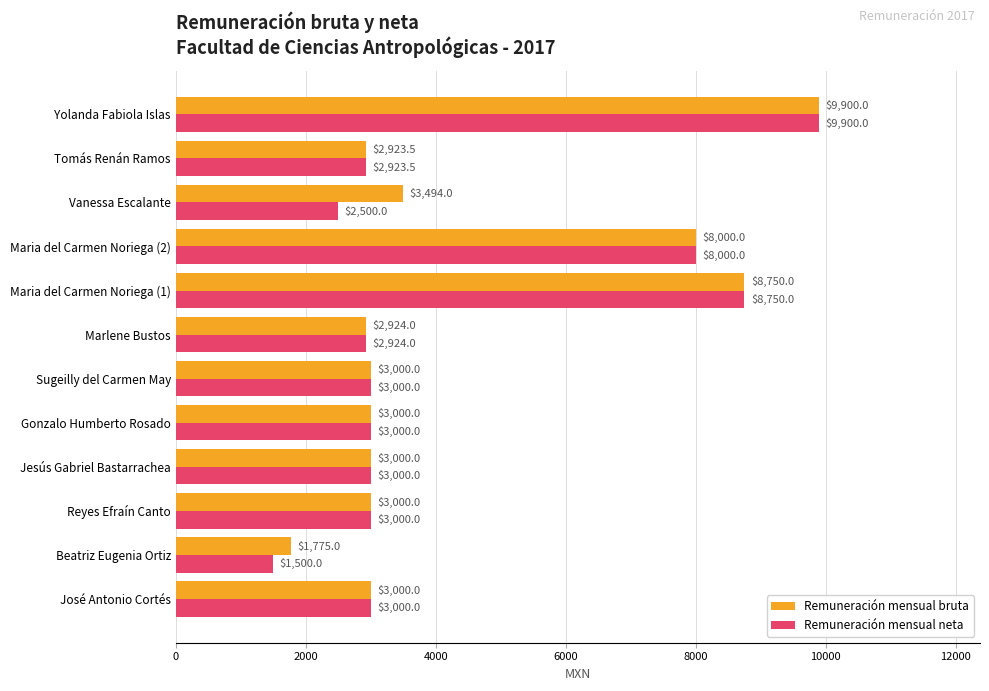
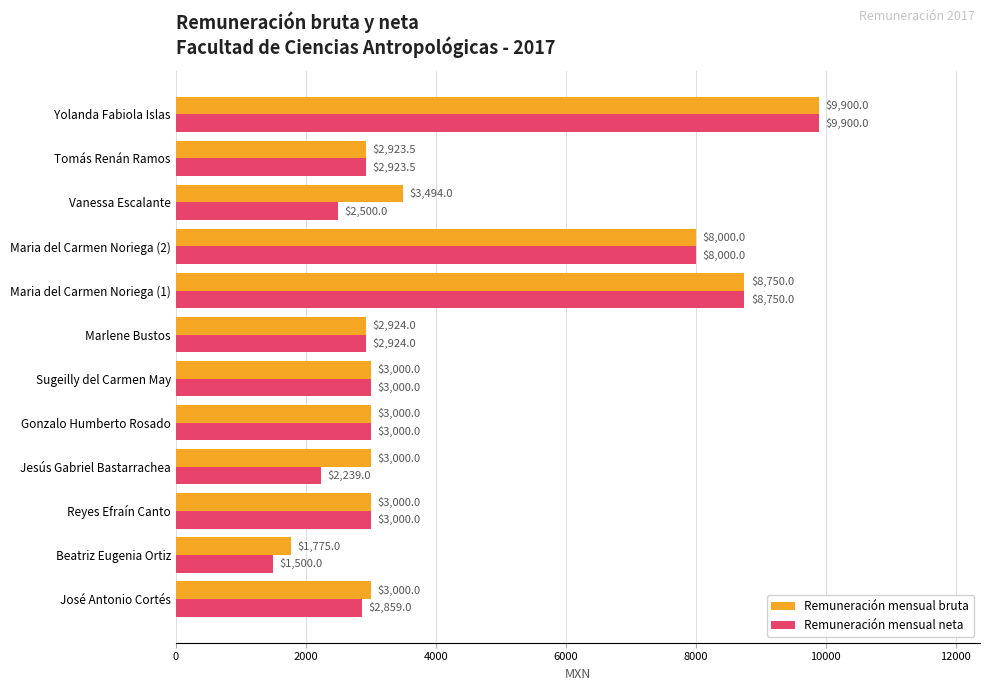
Remuneración mensual neta, Jesús Gabriel Bastarrachea: $3,000.0 -> $2,239.0
Remuneración mensual neta, José Antonio Cortés: $3,000.0 -> $2,859.0
